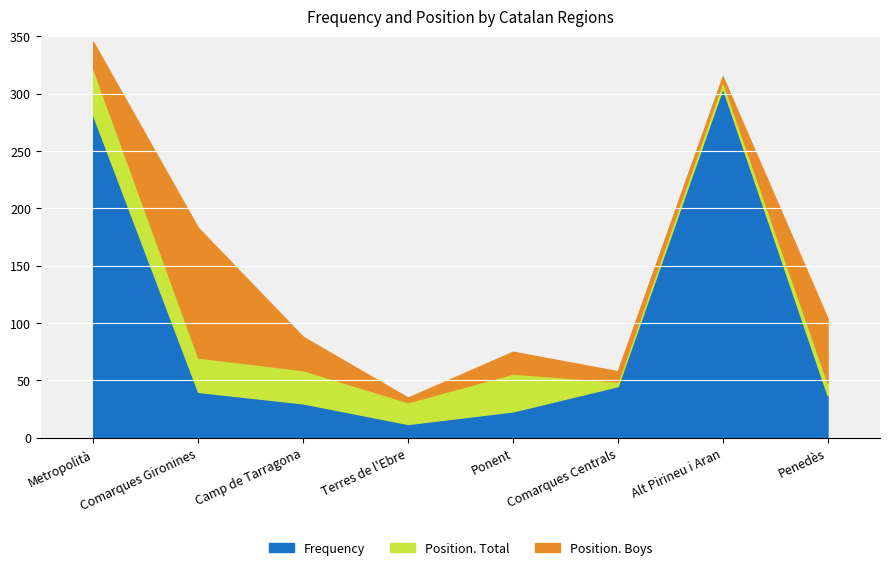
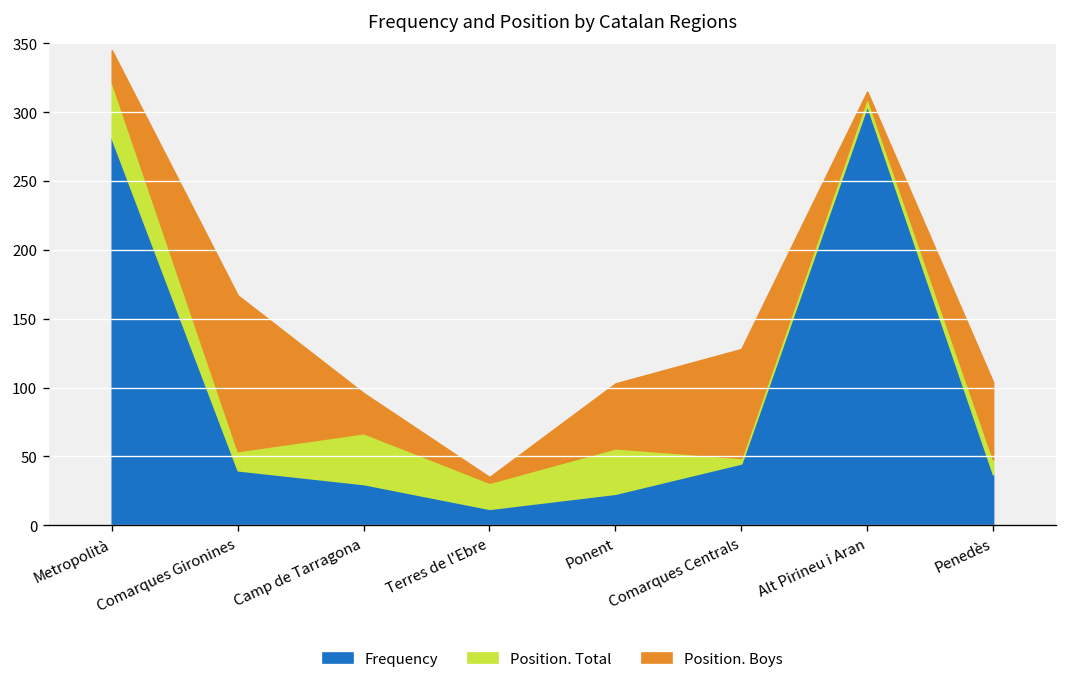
Position. Total, Comarques Gironines: 30 -> 14
Position. Total, Camp de Tarragona: 29 -> 37
Position. Boys, Ponent: 19 -> 47
Position. Boys, Comarques Centrals: 9 -> 79
